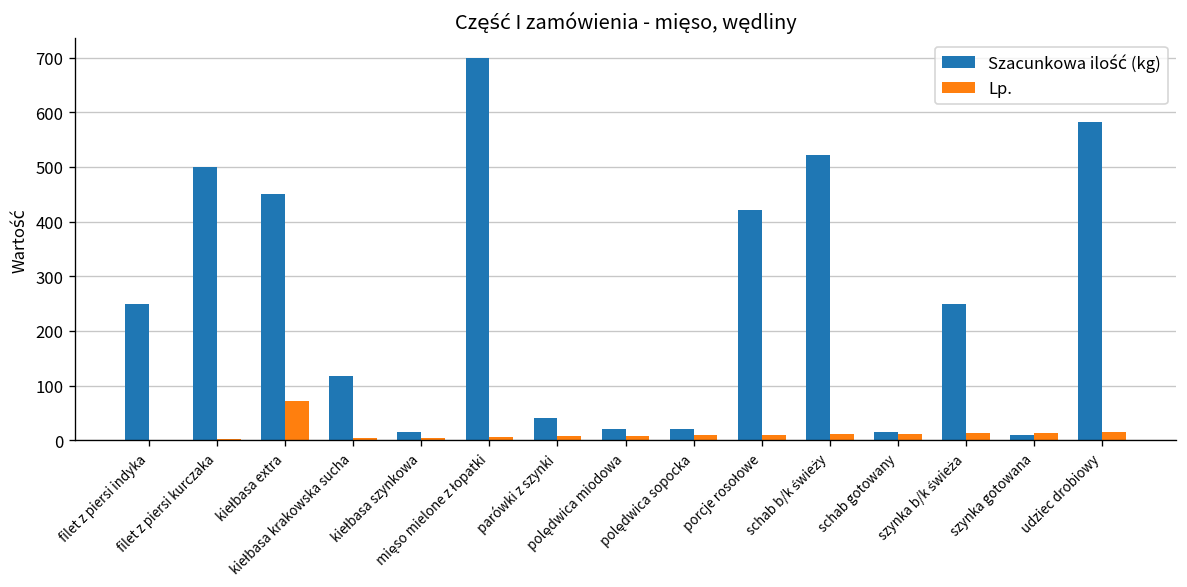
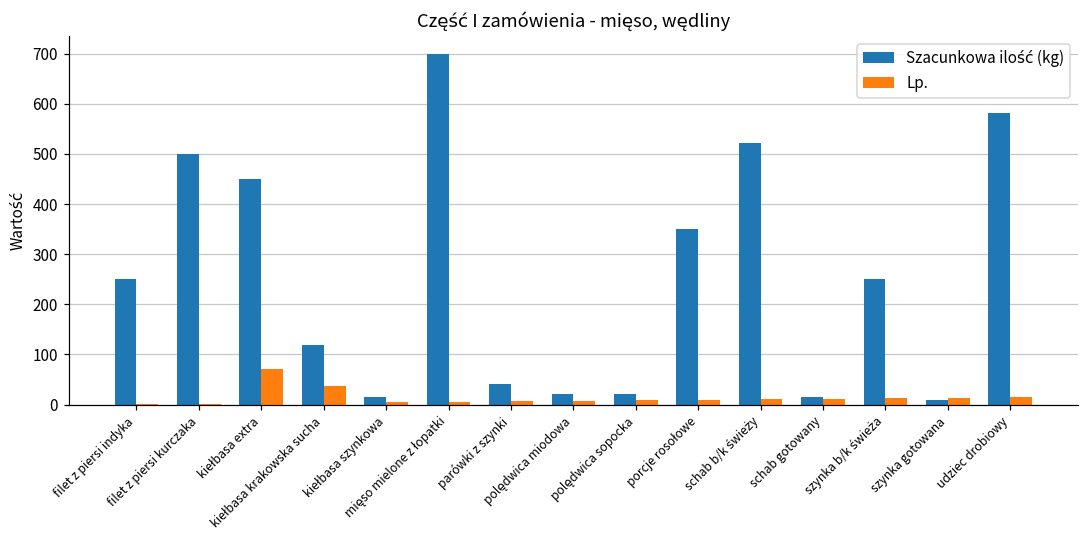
Lp., kiełbasa krakowska sucha: 0 -> 40
Szacunkowa ilość (kg), porcje rosołowe: 420 -> 350
